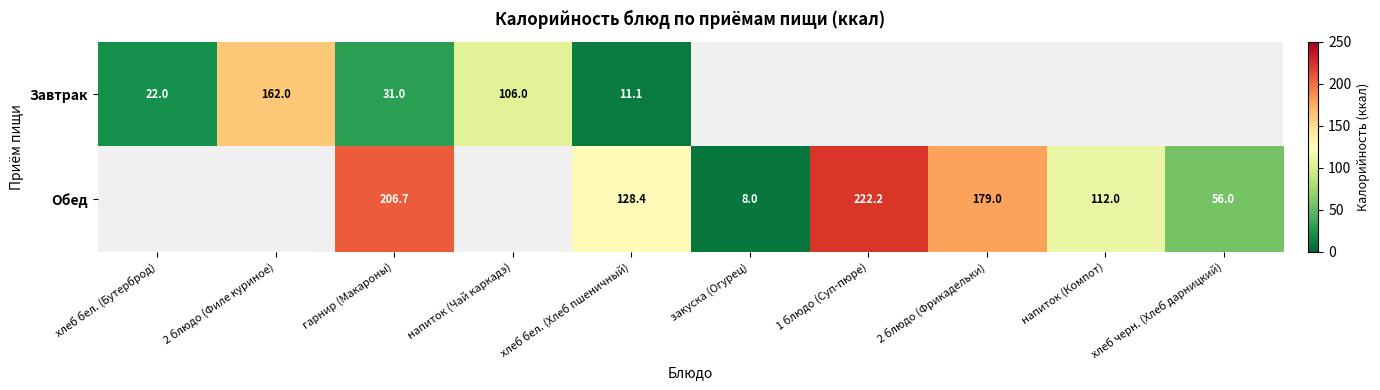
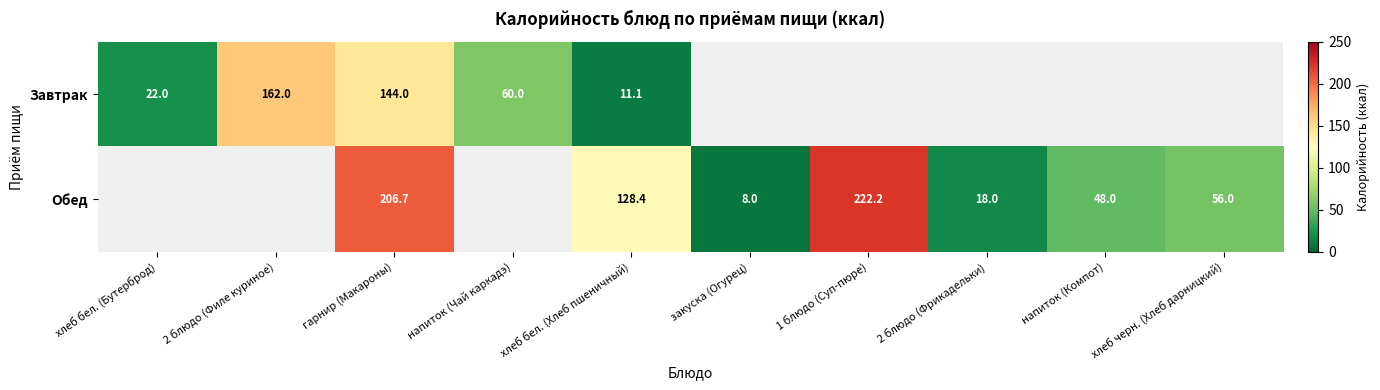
Завтрак, гарнир (Макароны): 31.0 -> 144.0
Завтрак, напиток (Чай каркадэ): 106.0 -> 60.0
Обед, 2 блюдо (Фрикадельки): 179.0 -> 18.0
Обед, напиток (Компот): 112.0 -> 48.0
